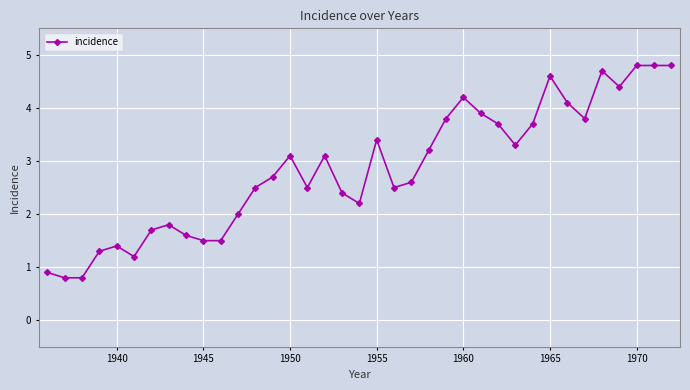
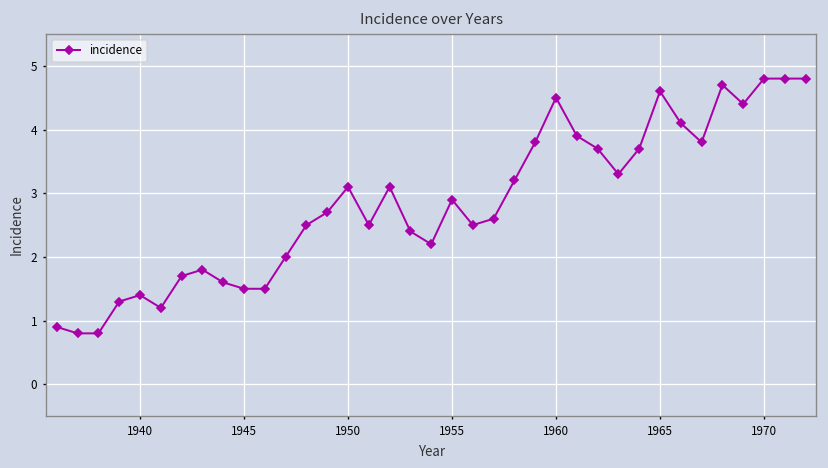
1955: 3.4 -> 2.9
1960: 4.2 -> 4.5
